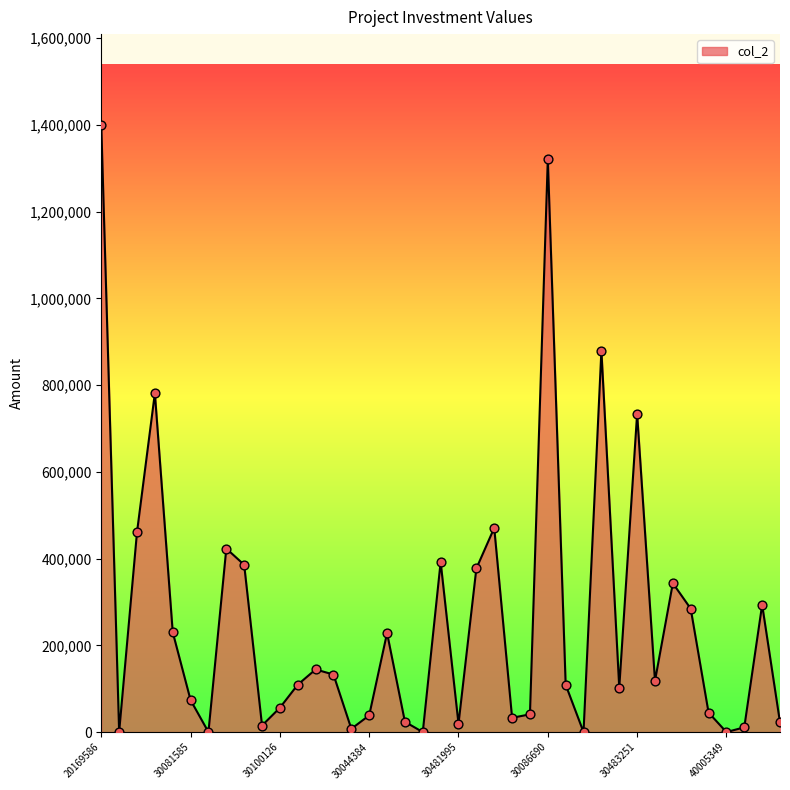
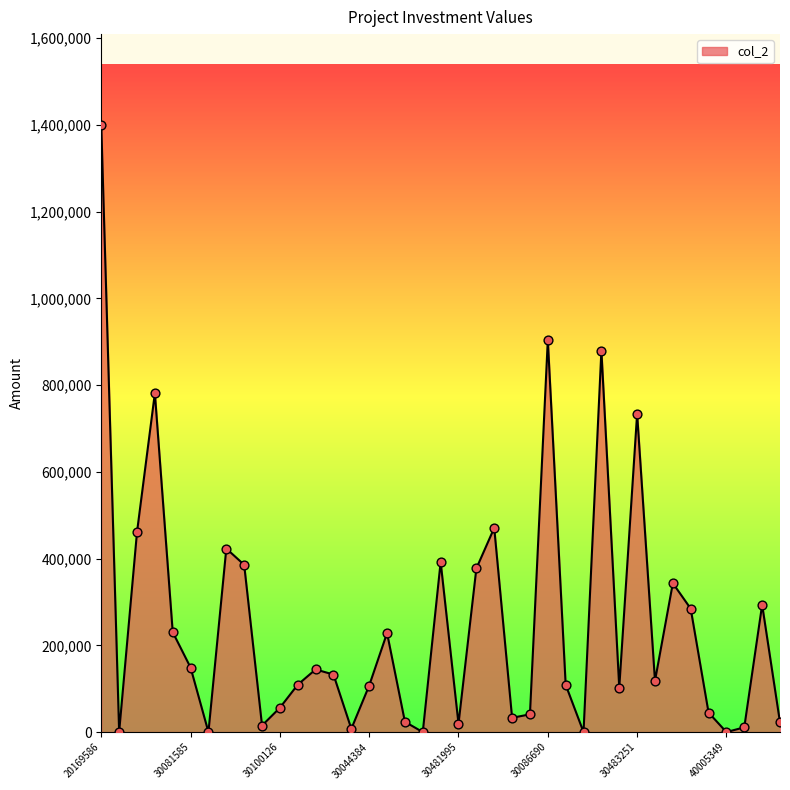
30081585: 70,000 -> 150,000
30044384: 40,000 -> 110,000
30086690: 1,320,000 -> 900,000
